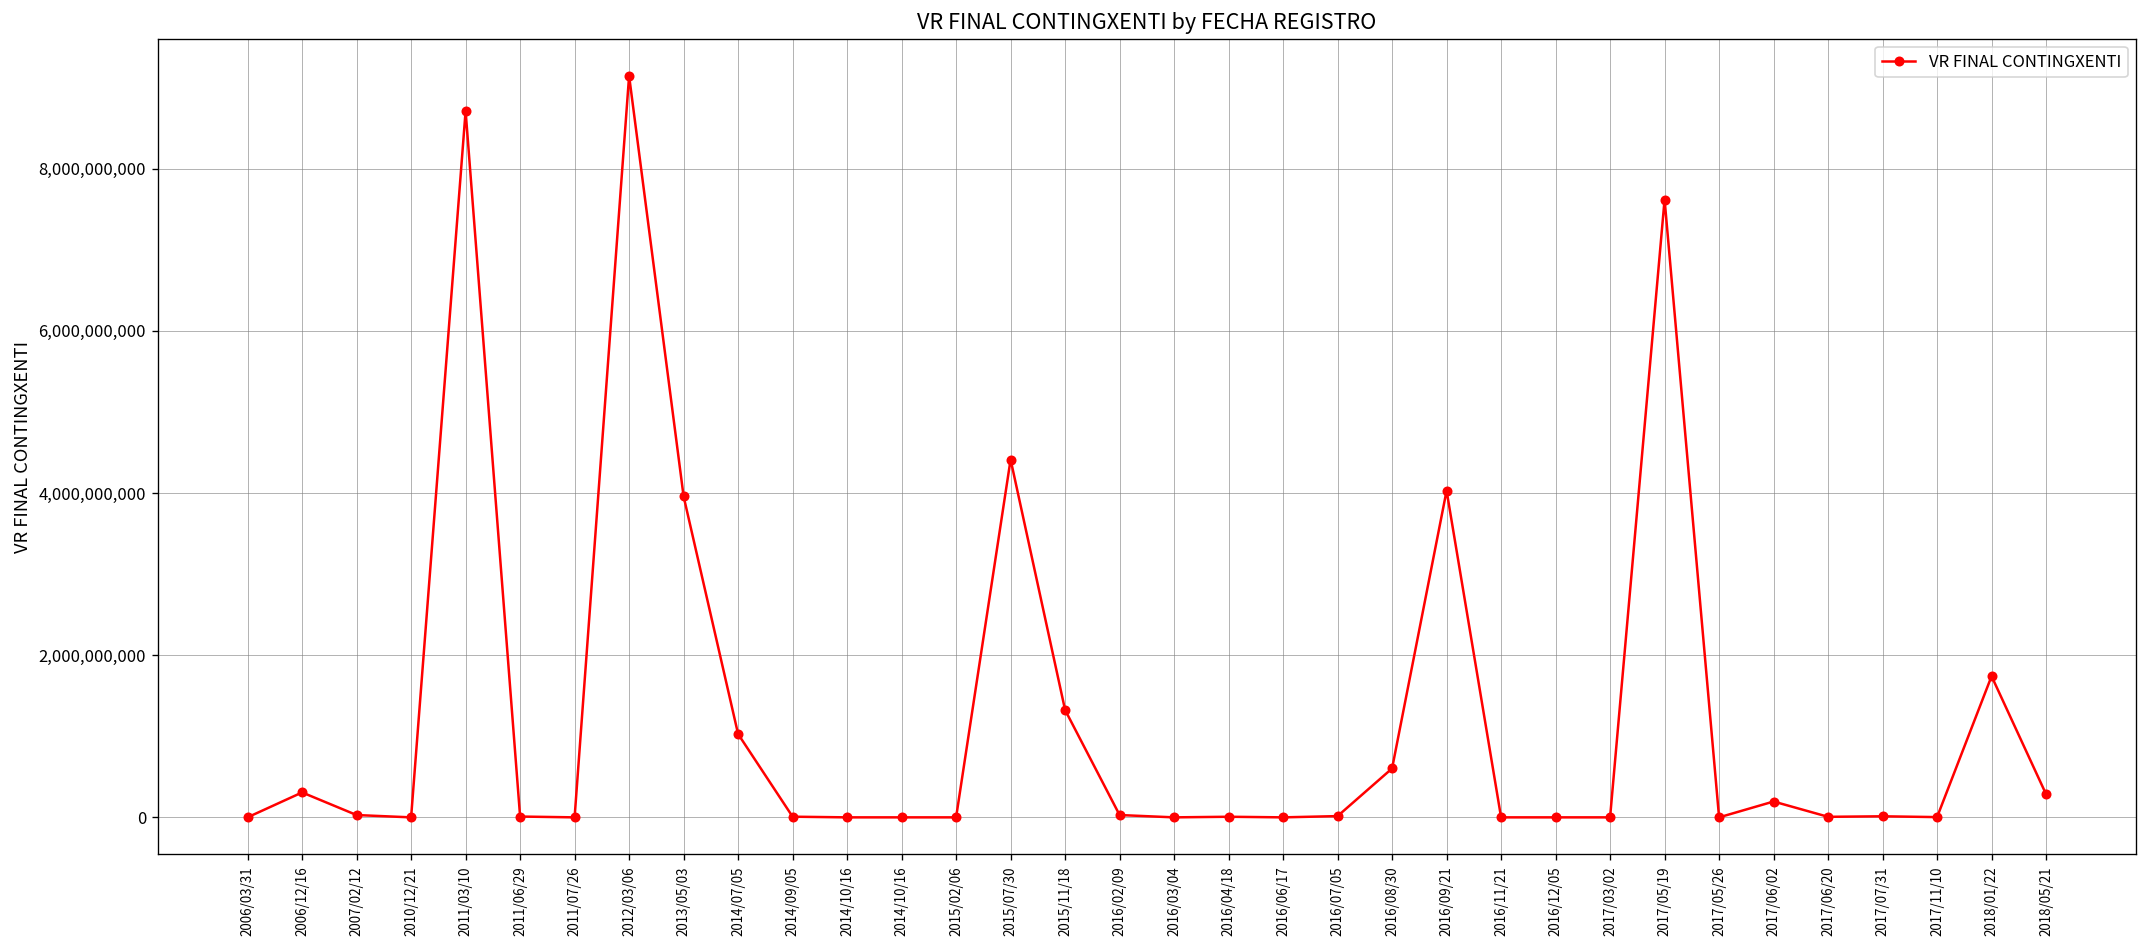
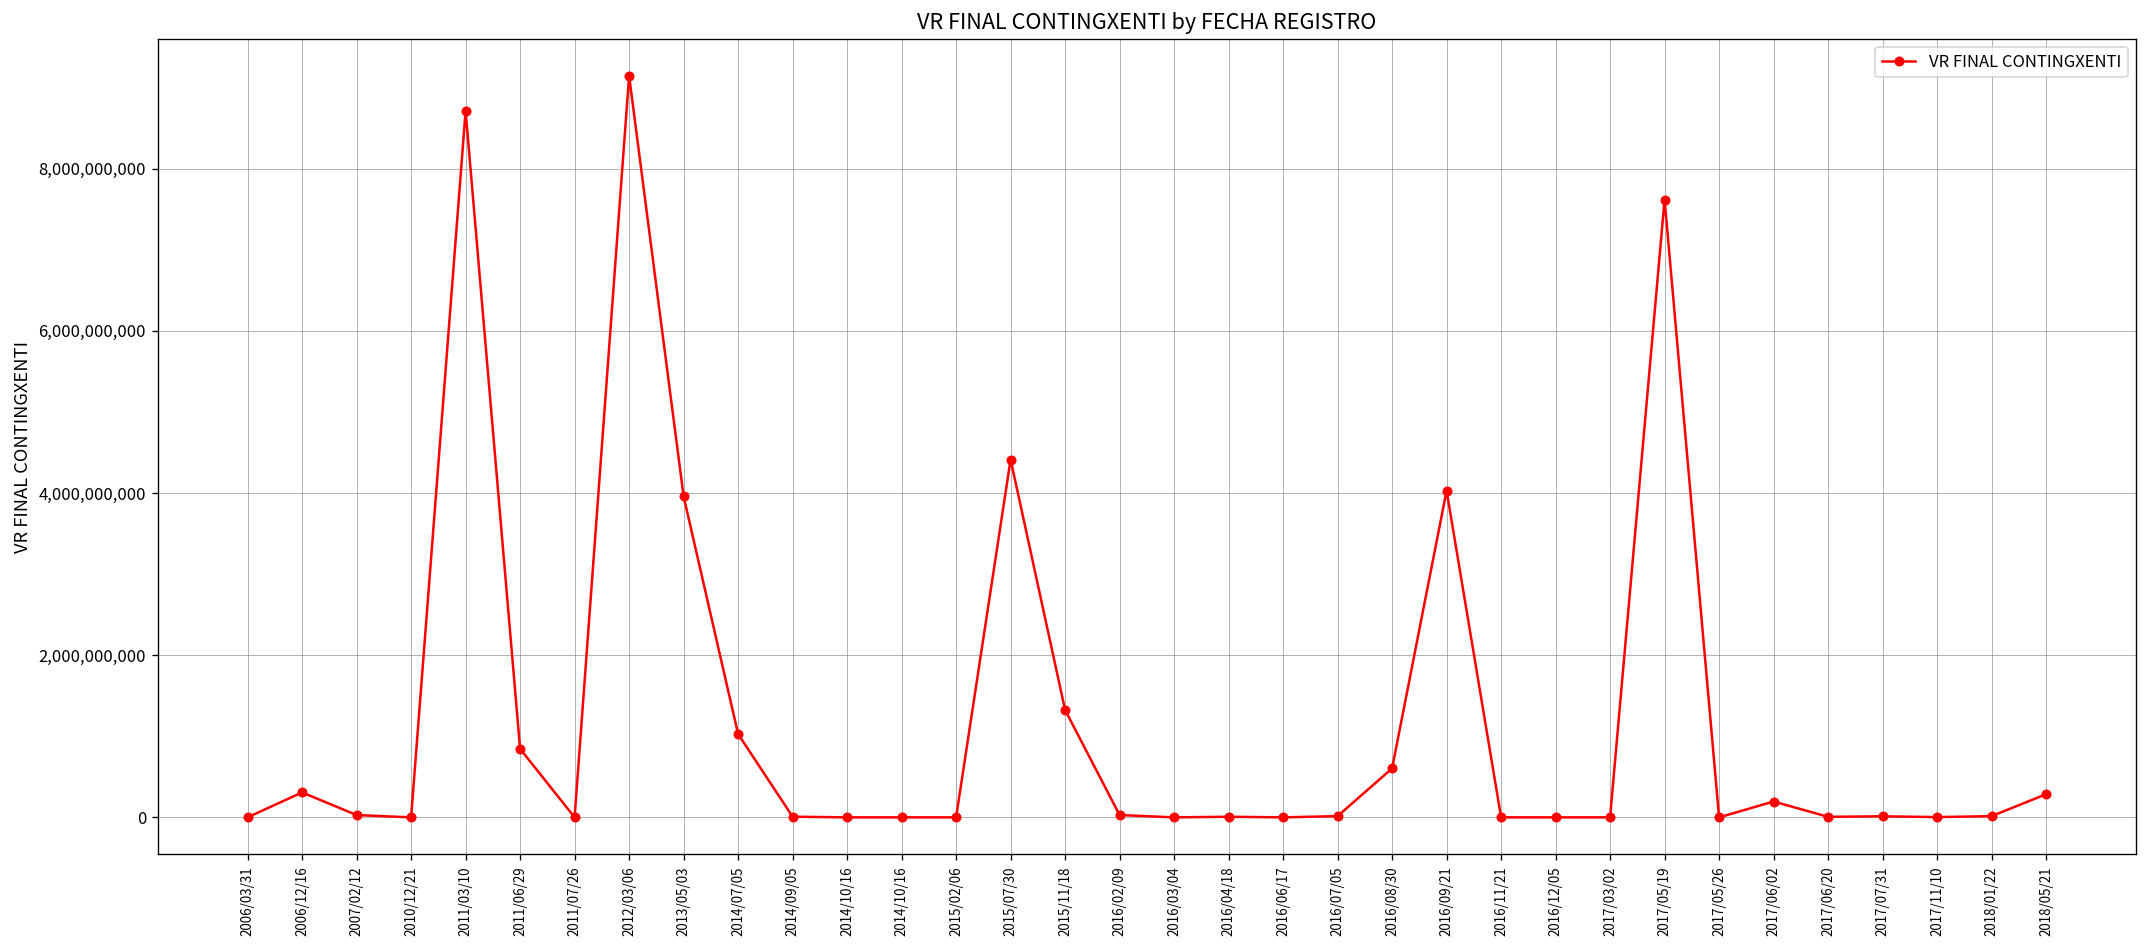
2011/06/29: 0 -> 800,000,000
2018/01/22: 1,700,000,000 -> 0
